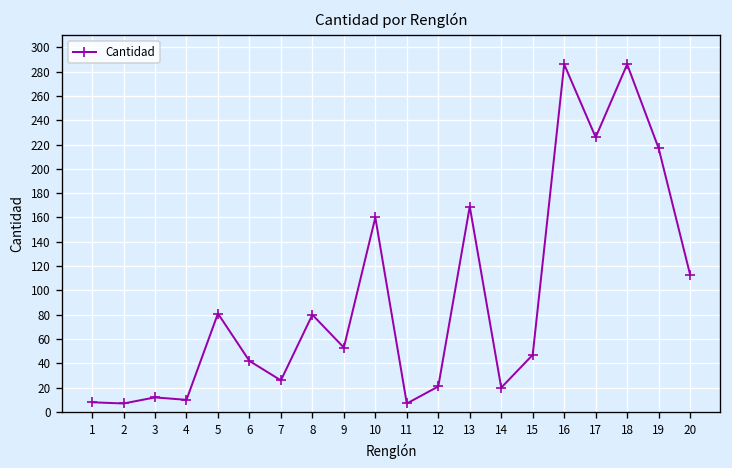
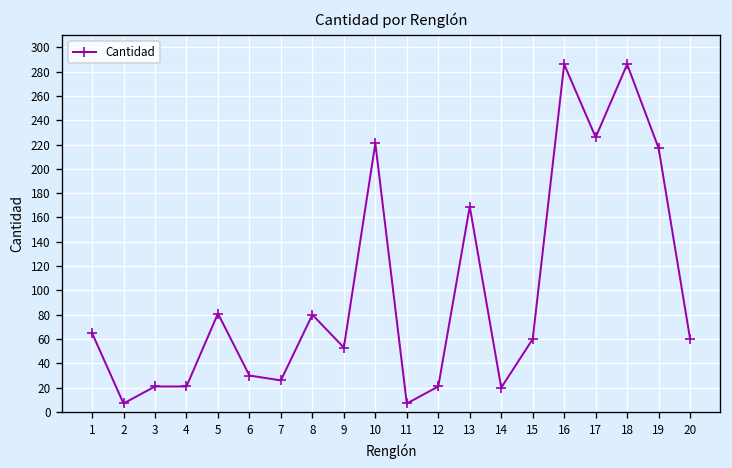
1: 8 -> 65
3: 12 -> 21
4: 10 -> 21
6: 42 -> 30
10: 160 -> 221
15: 47 -> 60
20: 113 -> 60
